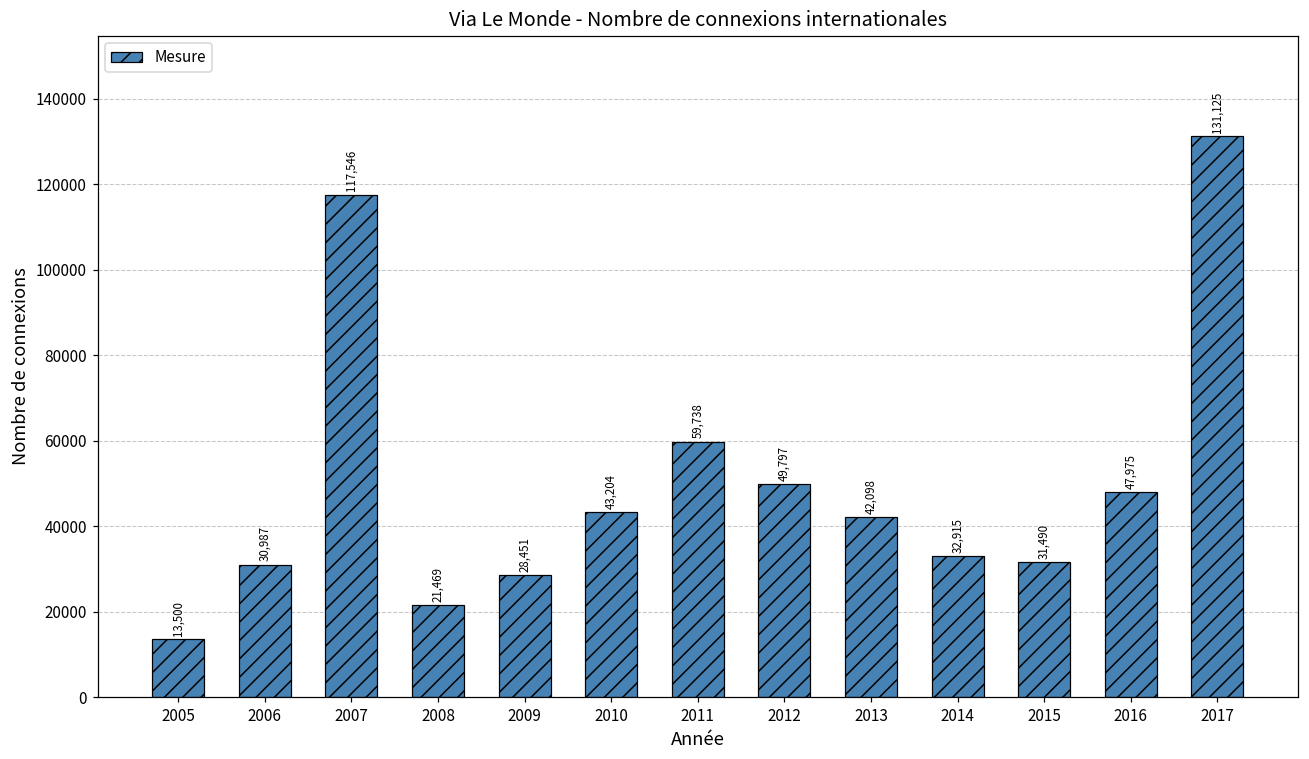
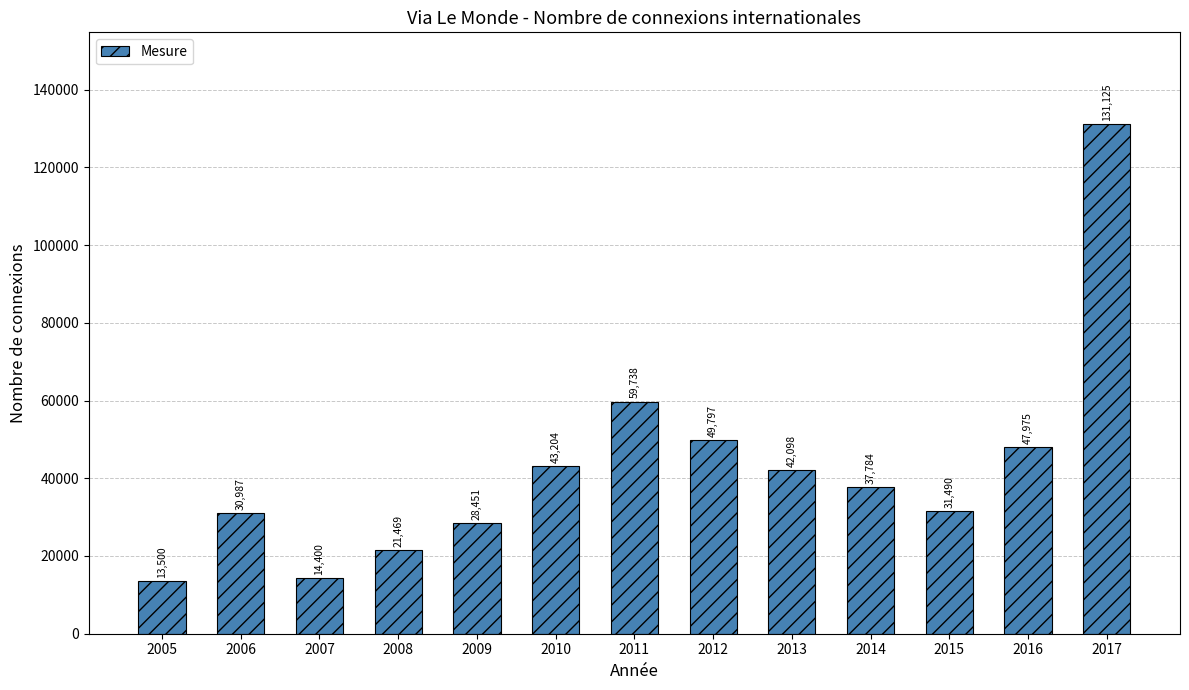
2007: 117,546 -> 14,400
2014: 32,915 -> 37,784
